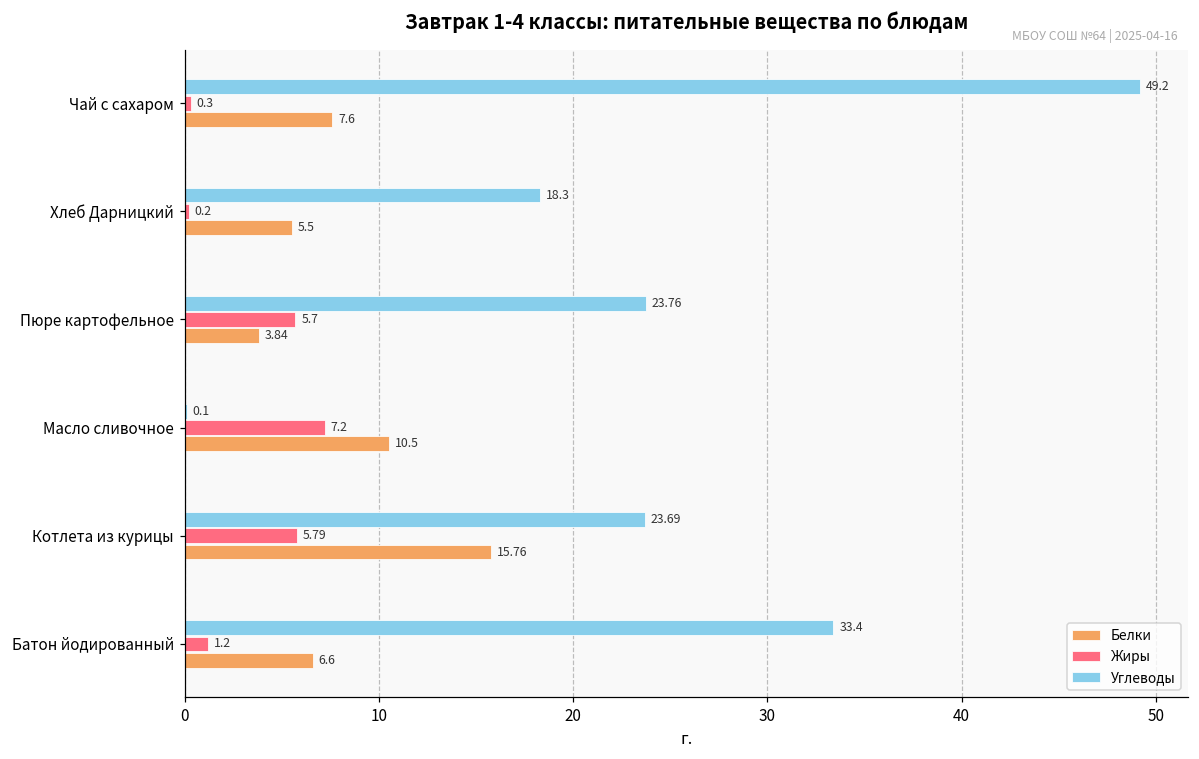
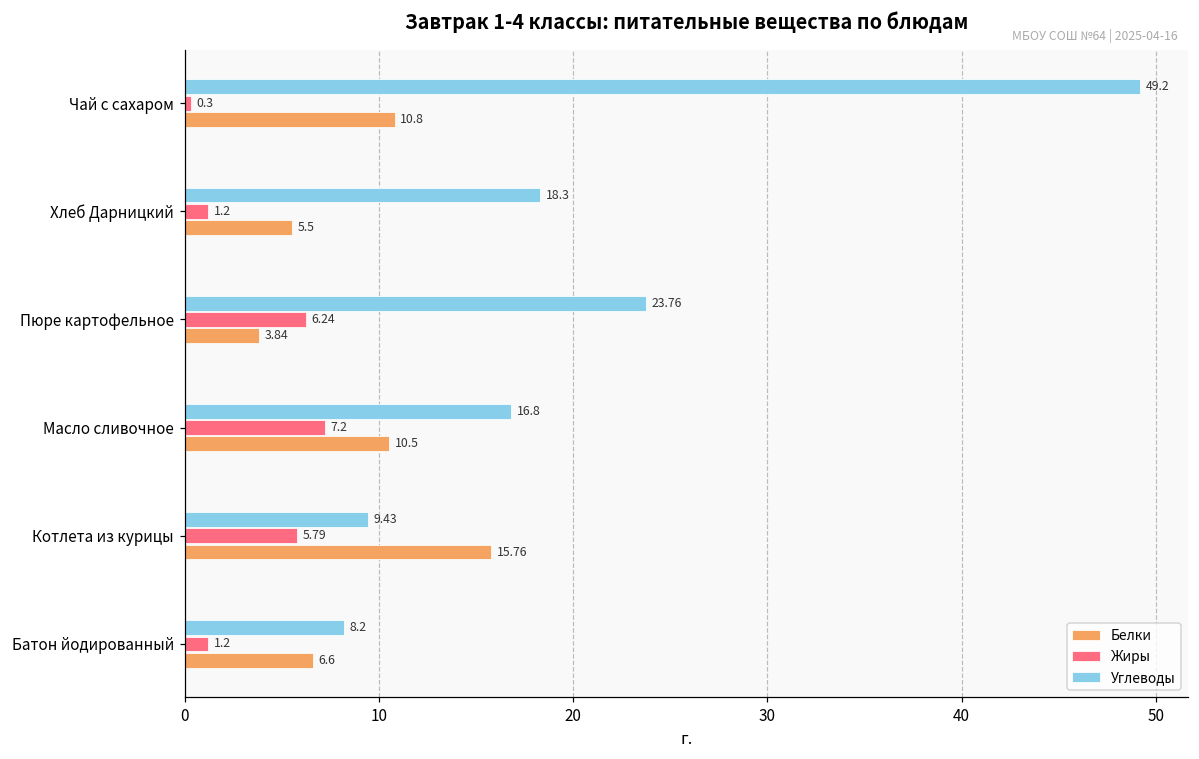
Белки, Чай с сахаром: 7.6 -> 10.8
Жиры, Хлеб Дарницкий: 0.2 -> 1.2
Жиры, Пюре картофельное: 5.7 -> 6.24
Углеводы, Масло сливочное: 0.1 -> 16.8
Углеводы, Котлета из курицы: 23.69 -> 9.43
Углеводы, Батон йодированный: 33.4 -> 8.2
